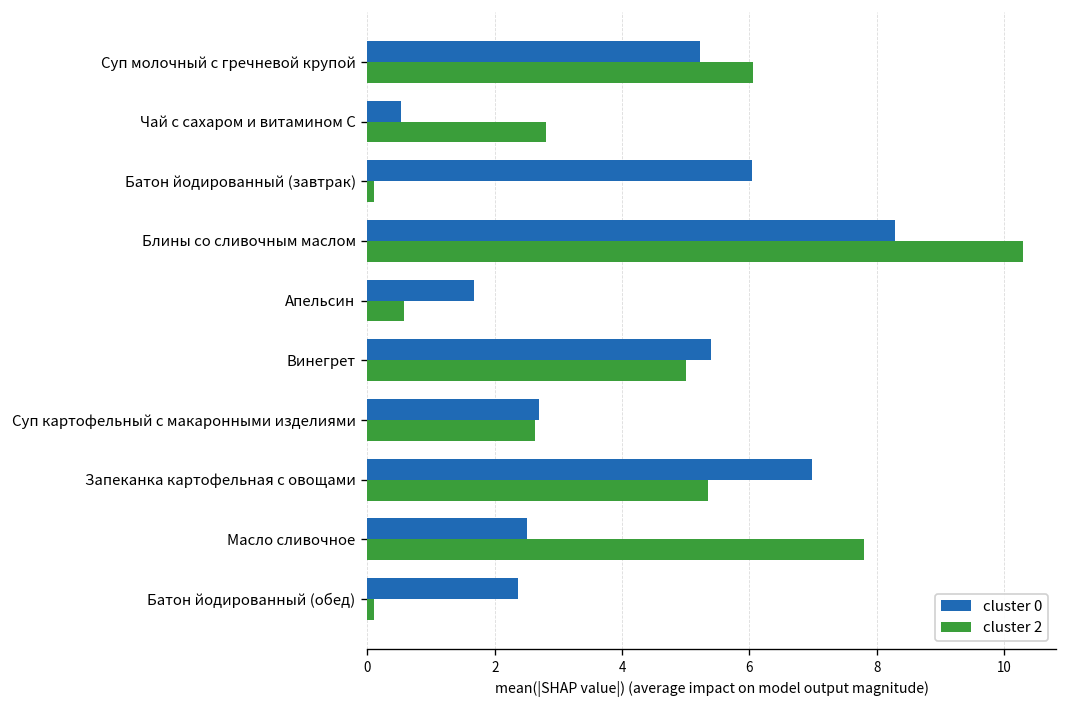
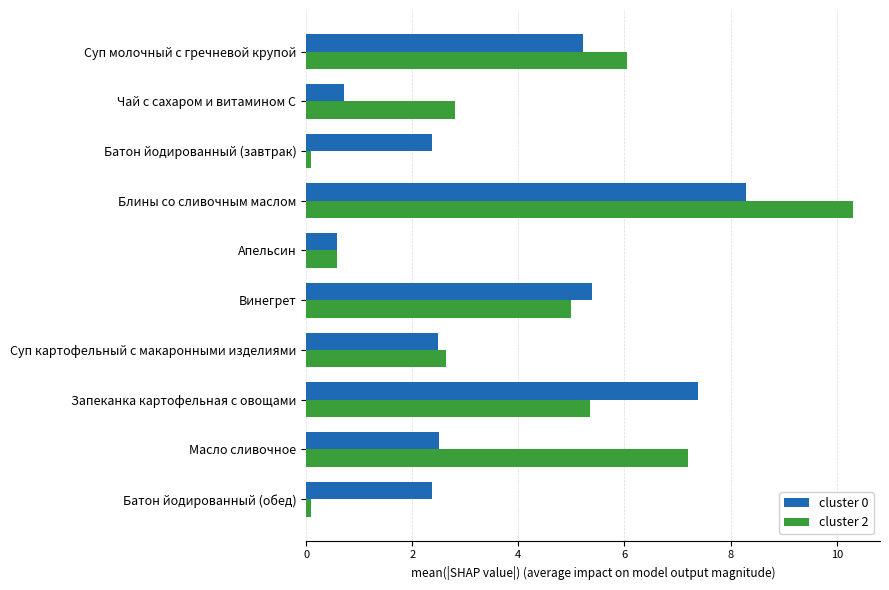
cluster 0, Чай с сахаром и витамином С: 0.5 -> 0.7
cluster 0, Батон йодированный (завтрак): 6.0 -> 2.4
cluster 0, Апельсин: 1.7 -> 0.6
cluster 0, Суп картофельный с макаронными изделиями: 2.7 -> 2.5
cluster 0, Запеканка картофельная с овощами: 7.0 -> 7.4
cluster 2, Масло сливочное: 7.8 -> 7.2
